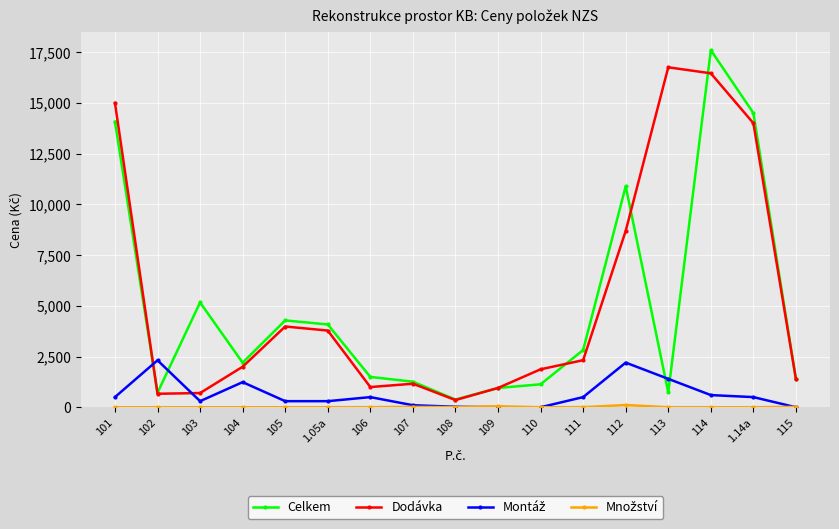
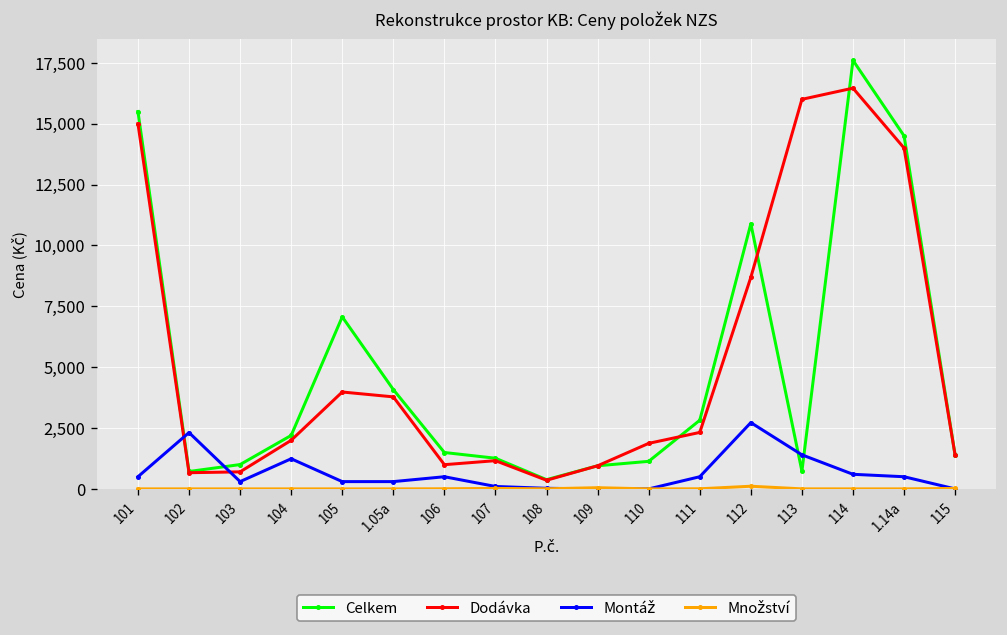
Celkem, 101: 14,100 -> 15,500
Celkem, 103: 5,200 -> 1,000
Celkem, 105: 4,300 -> 7,100
Montáž, 112: 2,200 -> 2,700
Dodávka, 113: 16,800 -> 16,000
